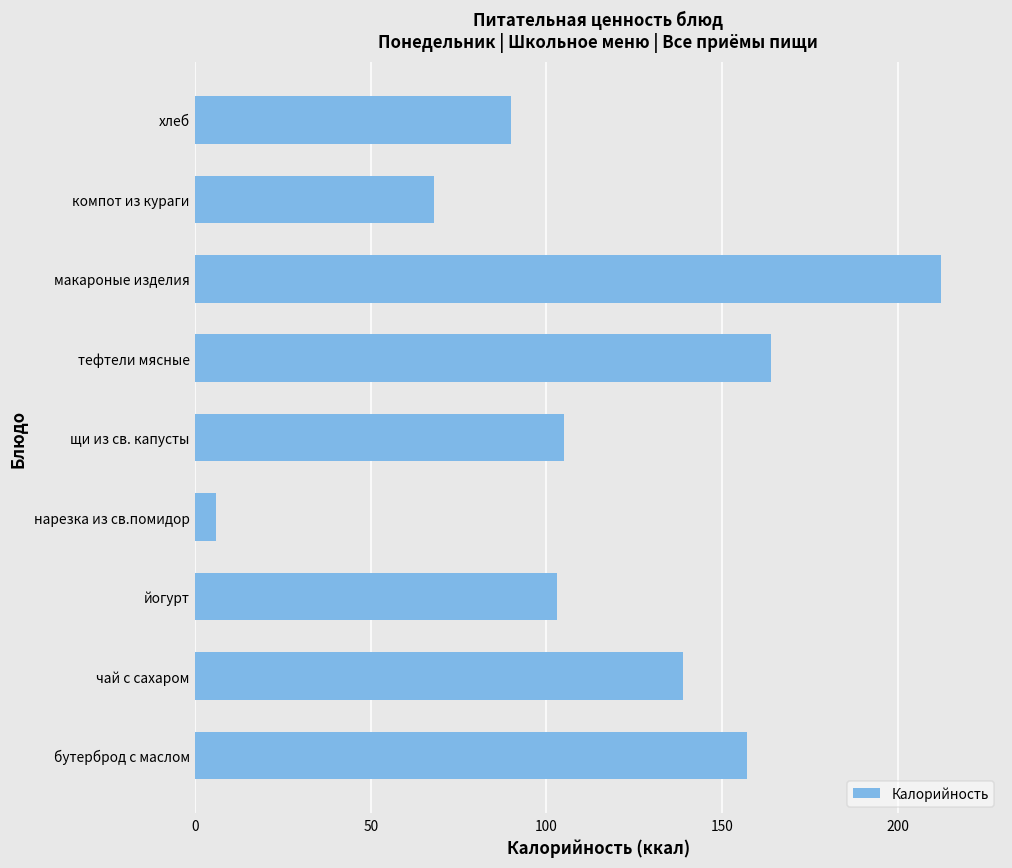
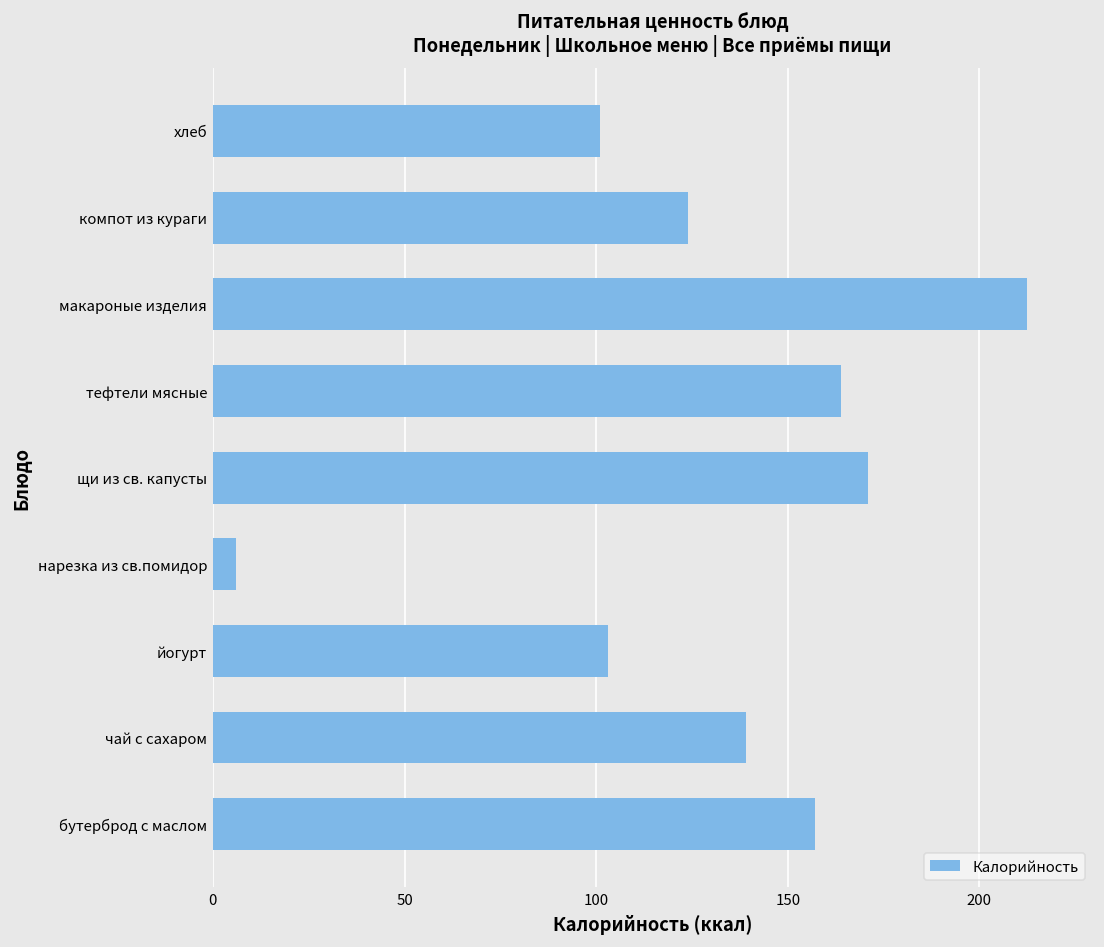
хлеб: 90 -> 101
компот из кураги: 68 -> 124
щи из св. капусты: 105 -> 171
